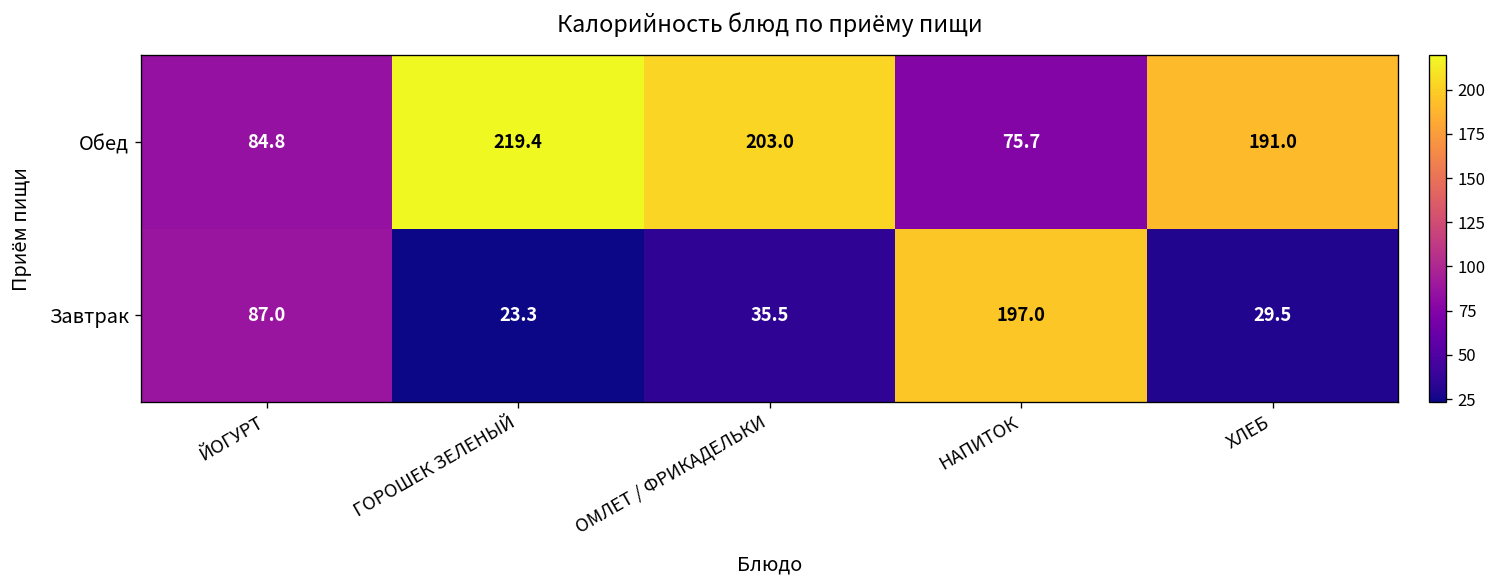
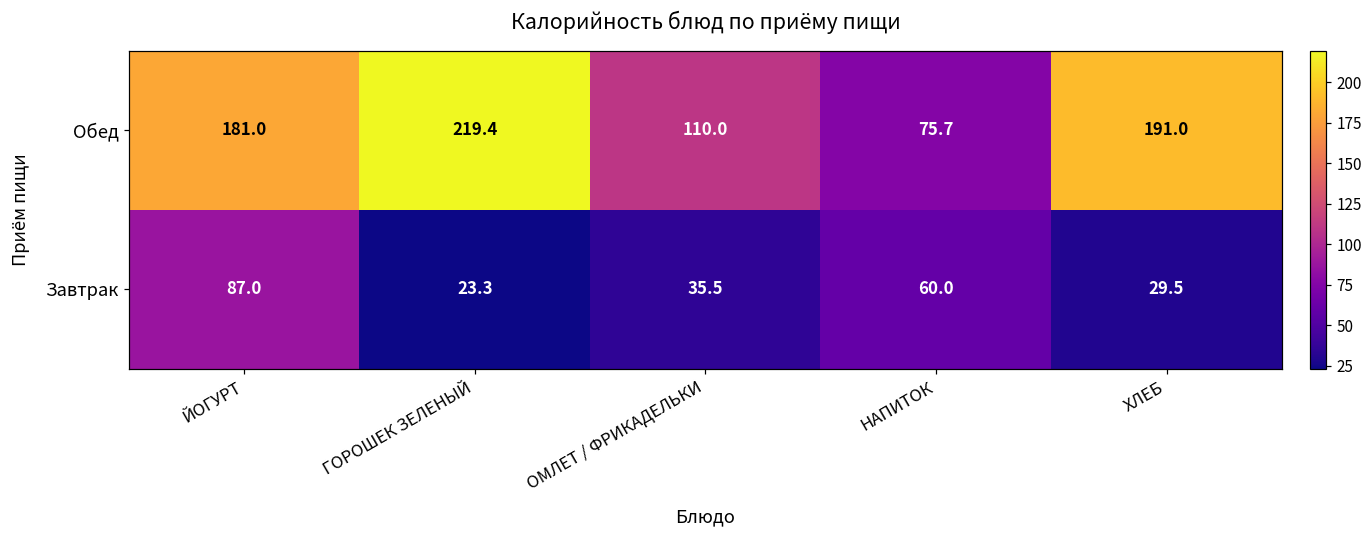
Обед, ЙОГУРТ: 84.8 -> 181.0
Обед, ОМЛЕТ / ФРИКАДЕЛЬКИ: 203.0 -> 110.0
Завтрак, НАПИТОК: 197.0 -> 60.0
